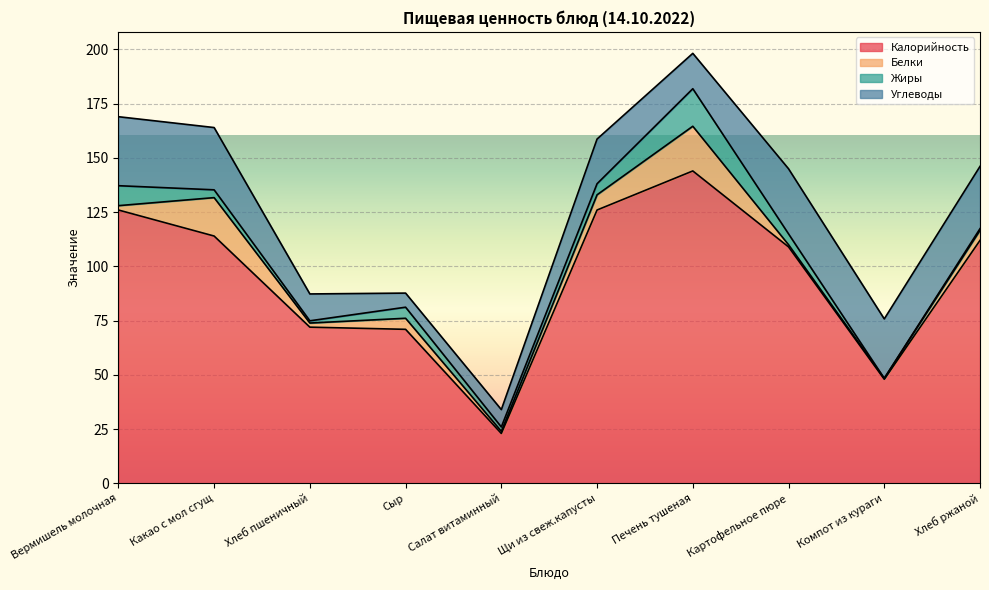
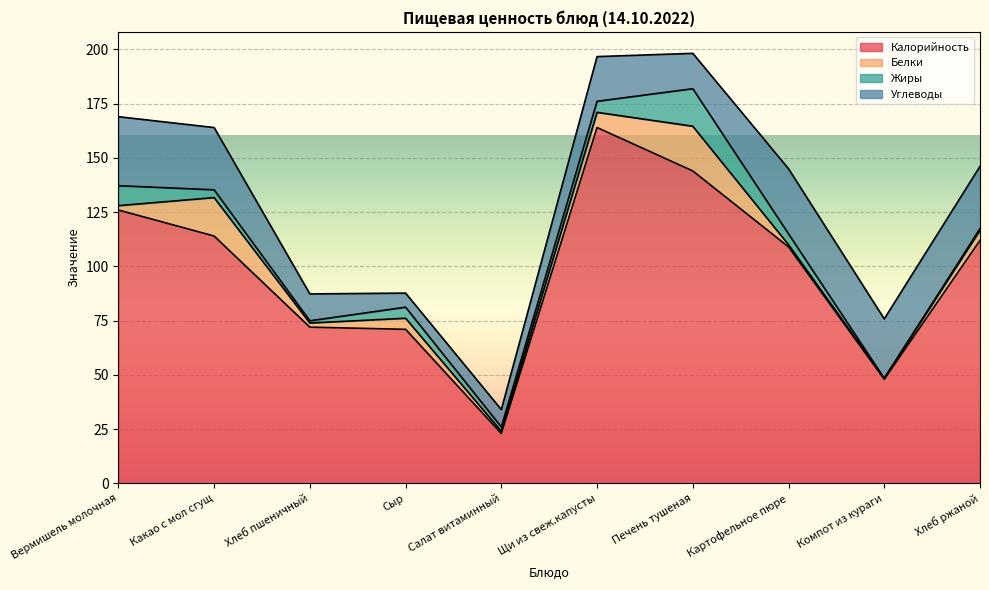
Калорийность, Щи из свеж.капусты: 126 -> 164
